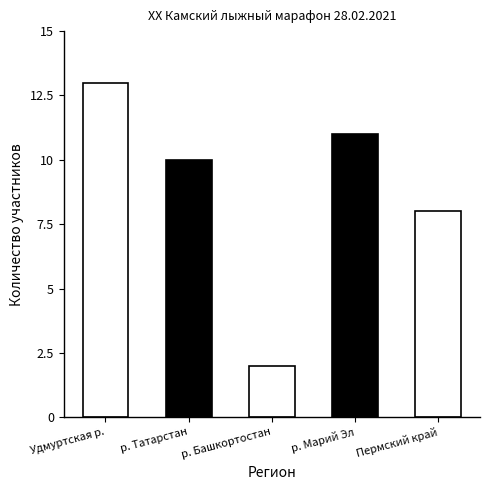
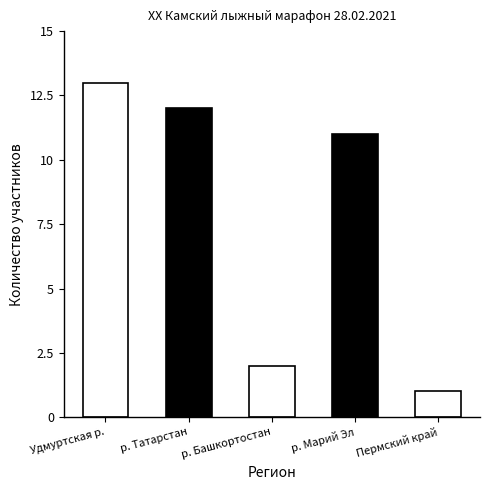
р. Татарстан: 10 -> 12
Пермский край: 8 -> 1
